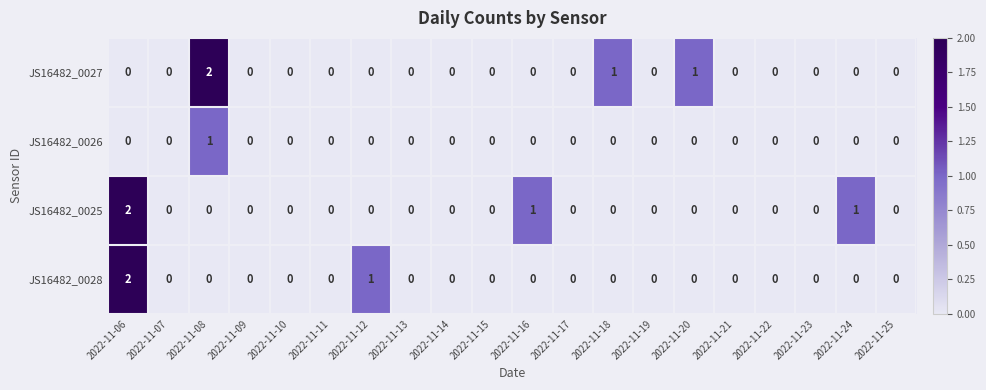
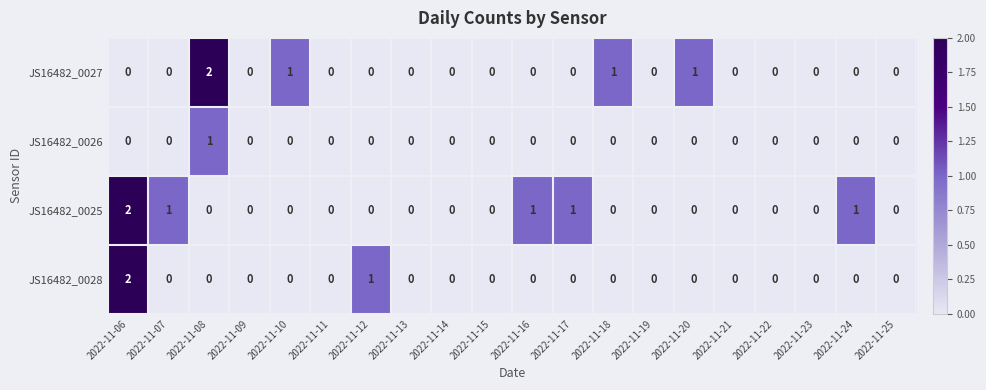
JS16482_0027, 2022-11-10: 0 -> 1
JS16482_0025, 2022-11-07: 0 -> 1
JS16482_0025, 2022-11-17: 0 -> 1
